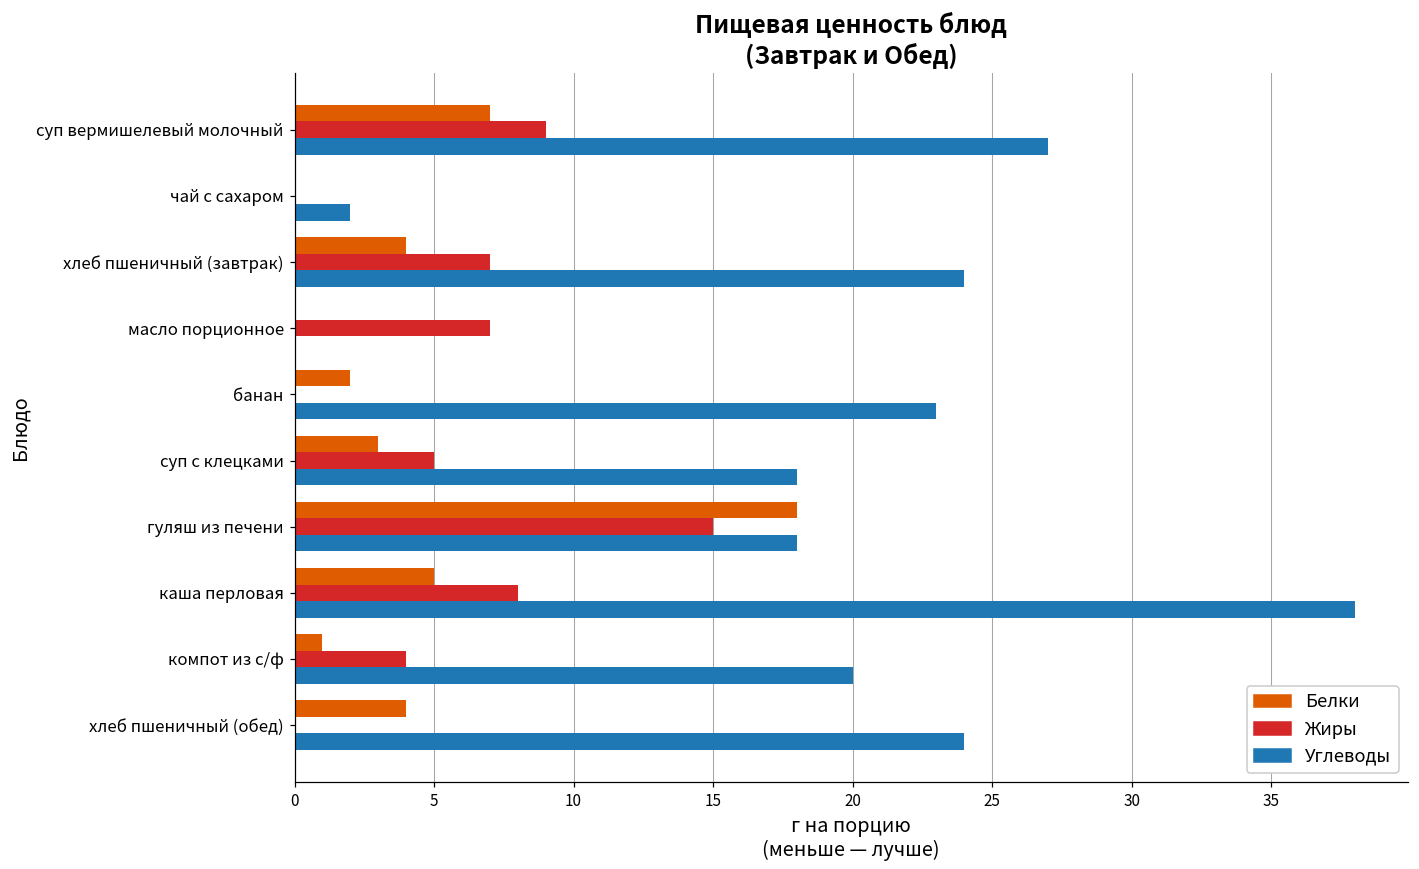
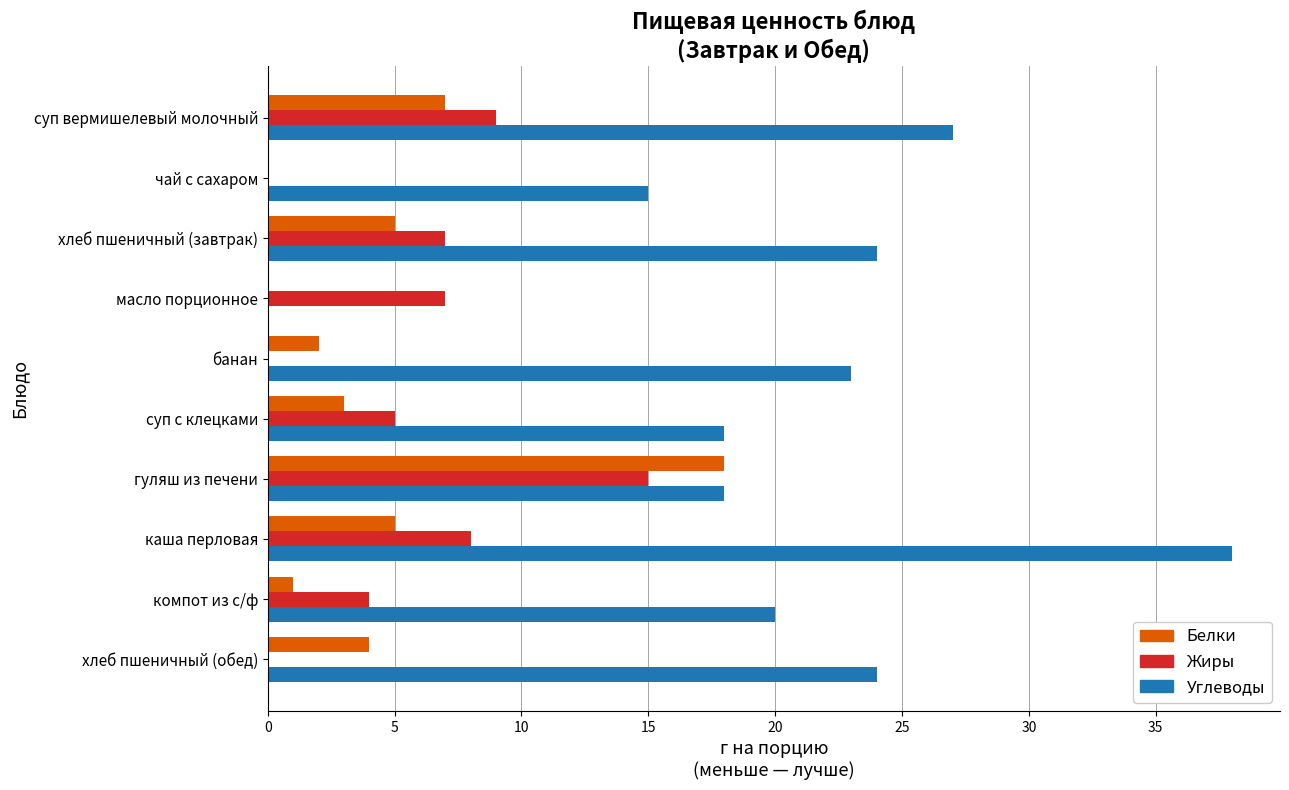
Углеводы, чай с сахаром: 2 -> 15
Белки, хлеб пшеничный (завтрак): 4 -> 5
